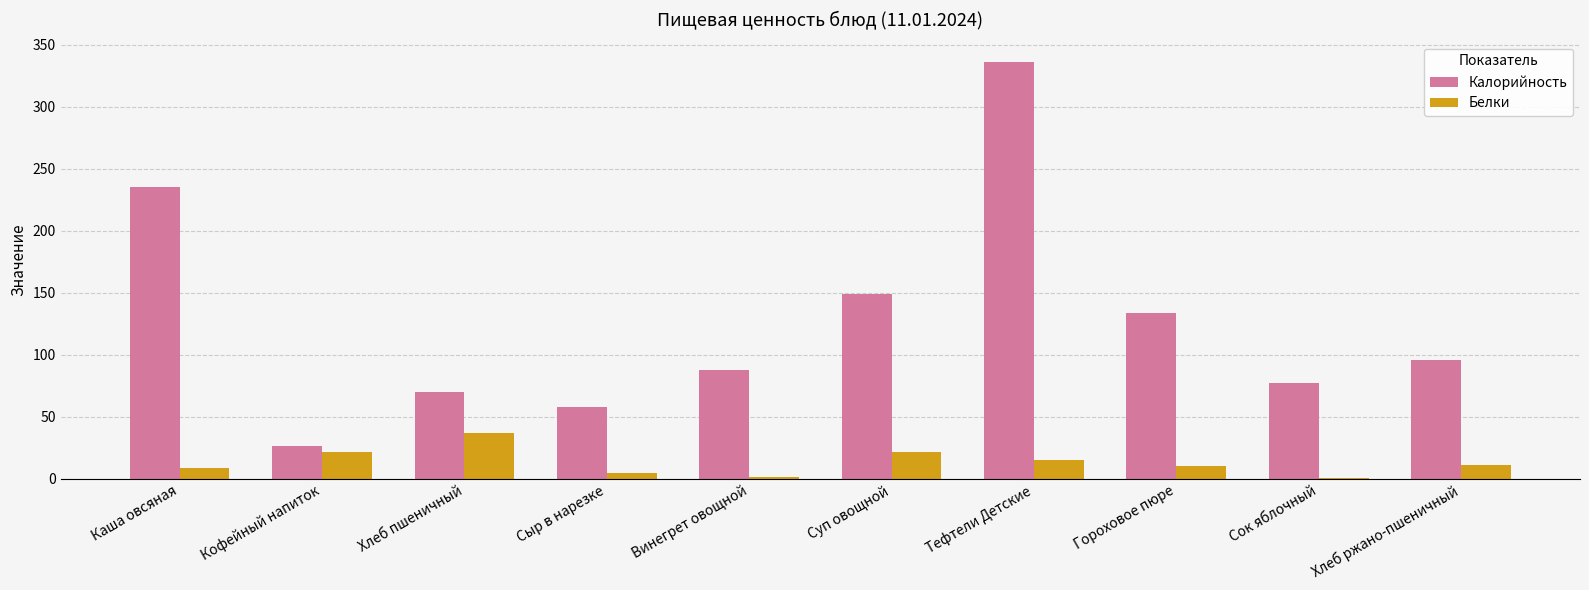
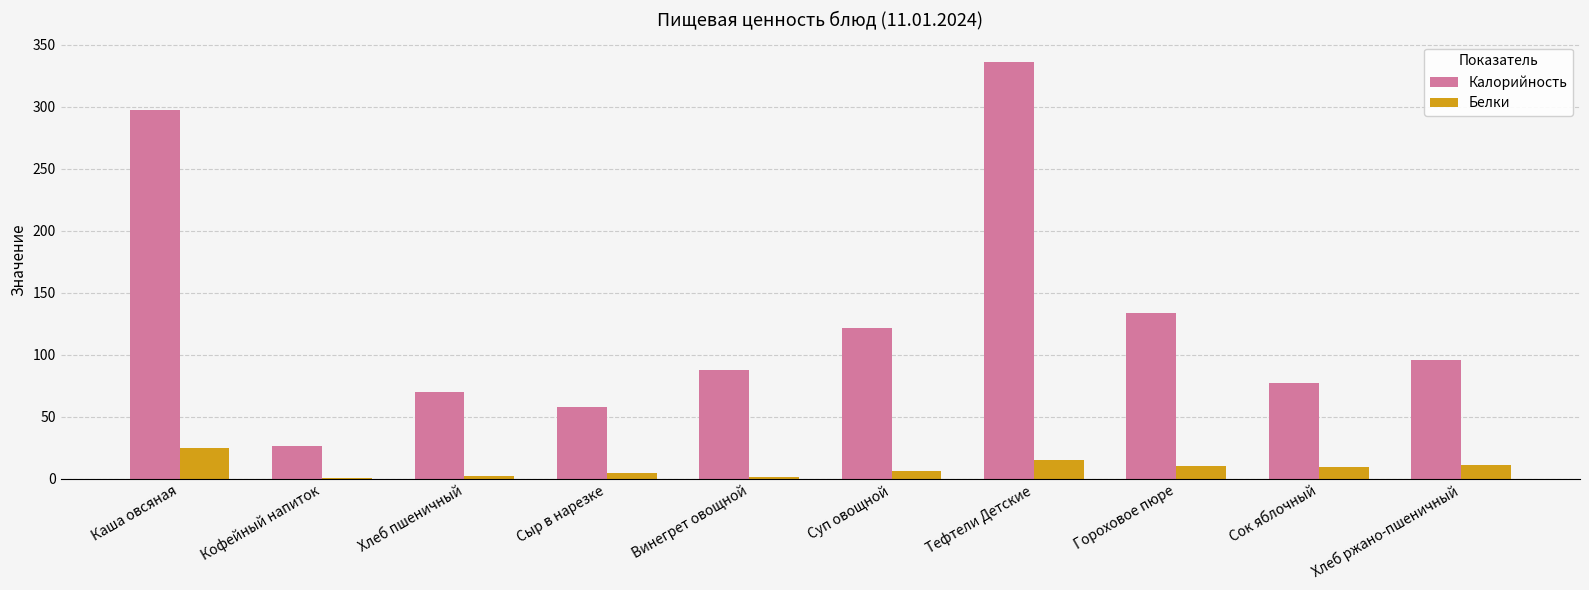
Калорийность, Каша овсяная: 236 -> 298
Белки, Каша овсяная: 9 -> 25
Белки, Кофейный напиток: 22 -> 1
Белки, Хлеб пшеничный: 37 -> 2
Калорийность, Суп овощной: 149 -> 122
Белки, Суп овощной: 21 -> 7
Белки, Сок яблочный: 1 -> 9
